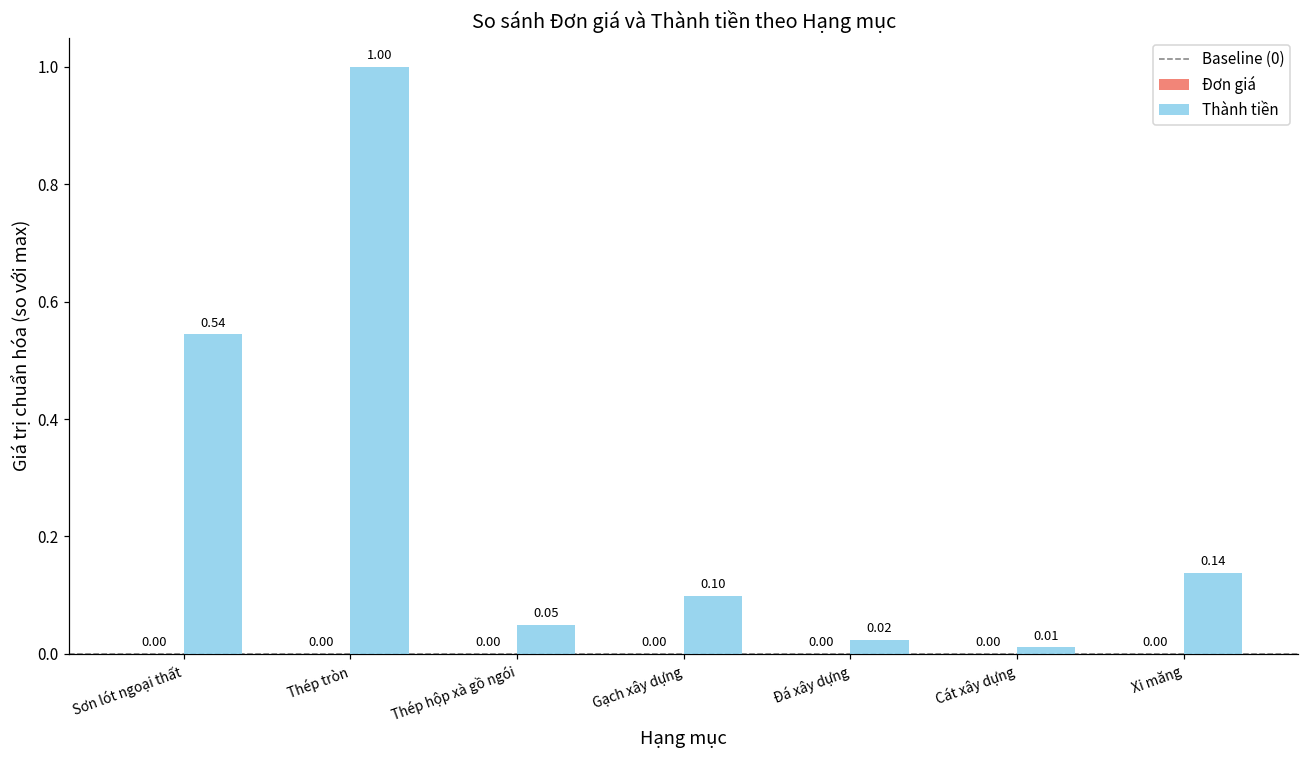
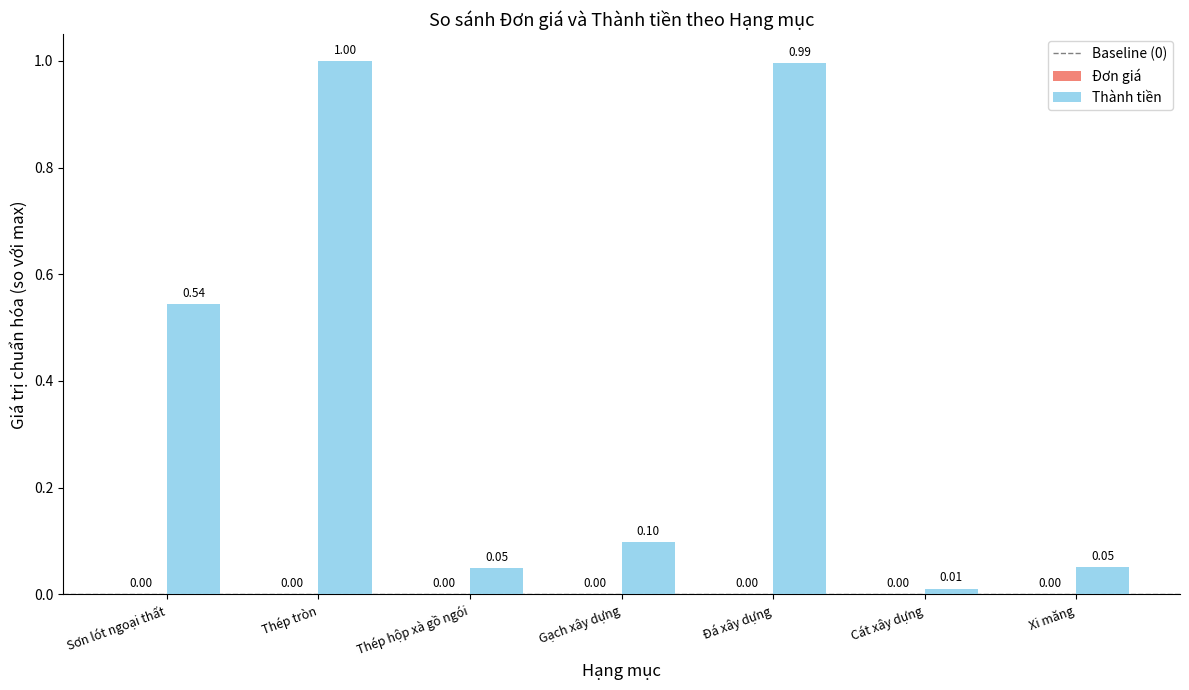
Thành tiền, Đá xây dựng: 0.02 -> 0.99
Thành tiền, Xi măng: 0.14 -> 0.05
